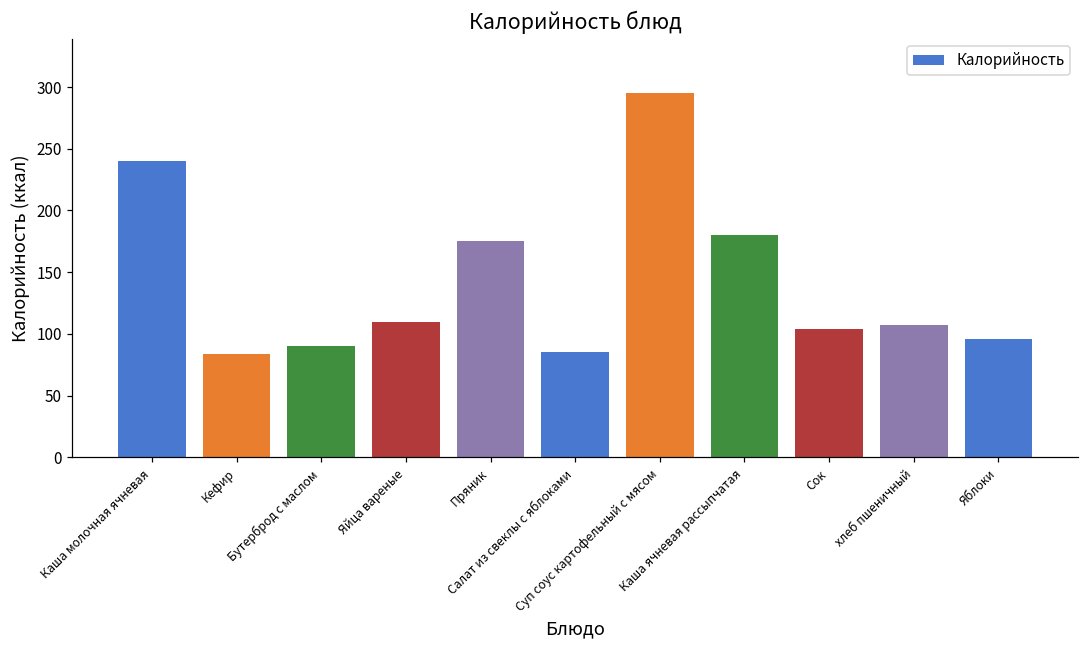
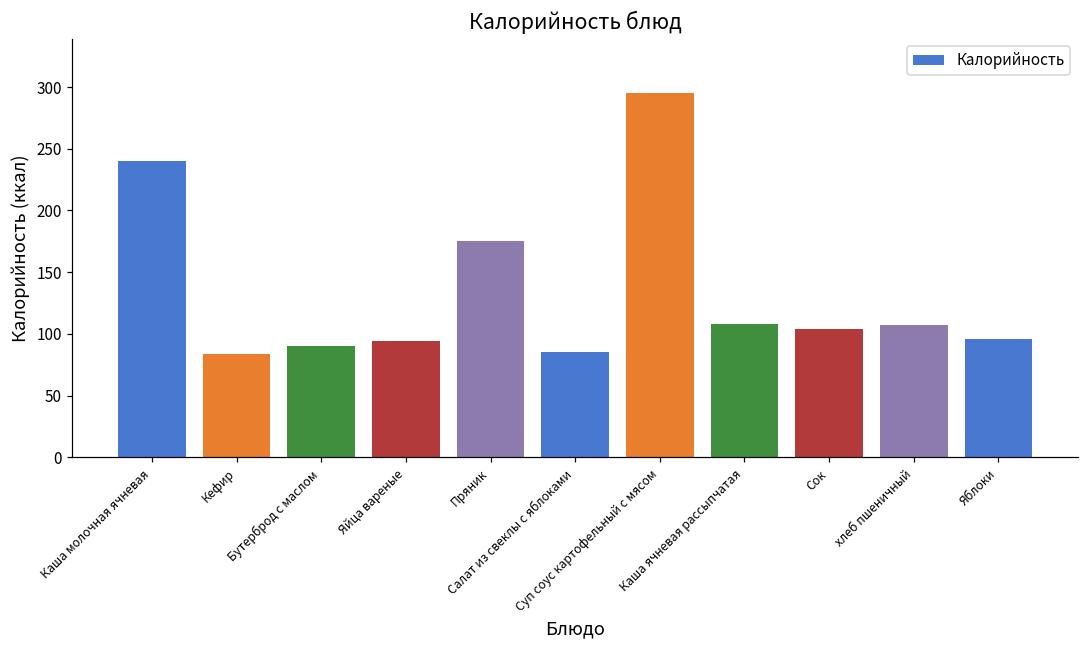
Яйца вареные: 110 -> 94
Каша ячневая рассыпчатая: 180 -> 108
